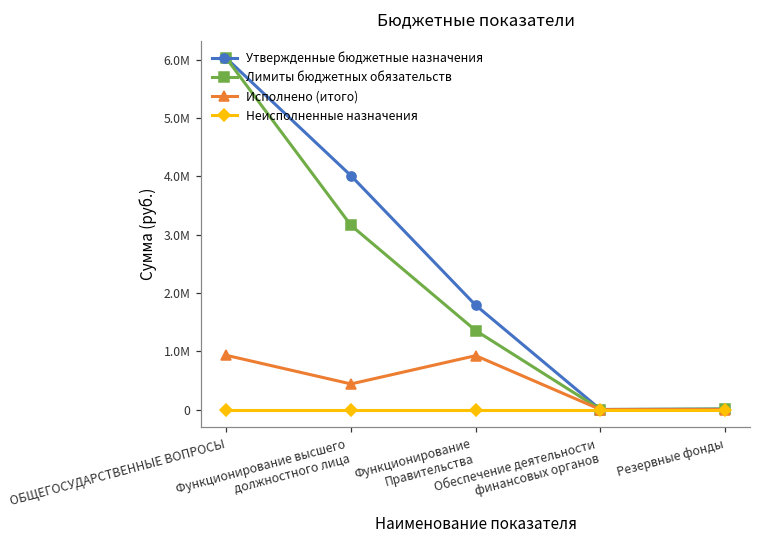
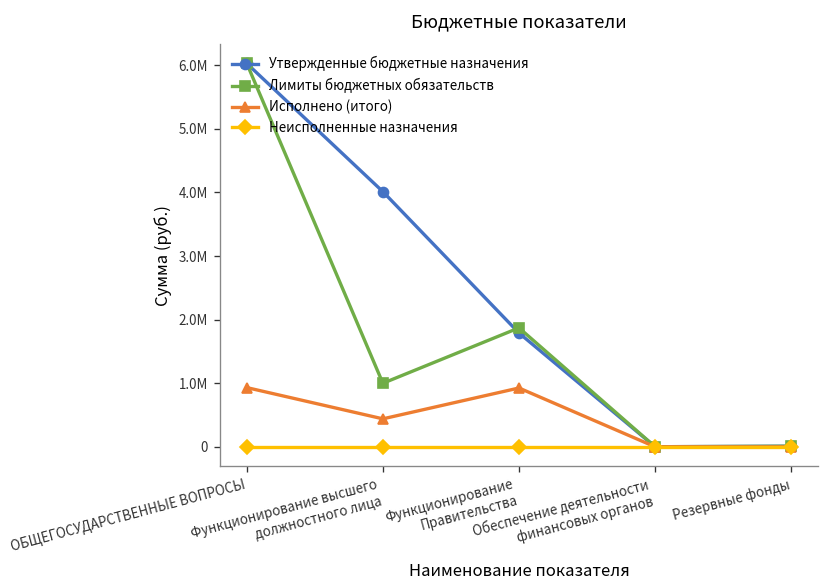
Лимиты бюджетных обязательств, Функционирование высшего должностного лица: 3200000 -> 1000000
Лимиты бюджетных обязательств, Функционирование Правительства: 1400000 -> 1900000
